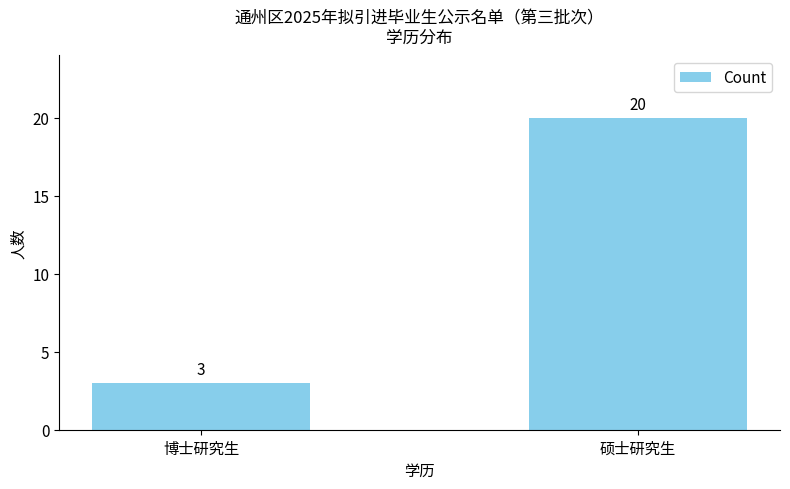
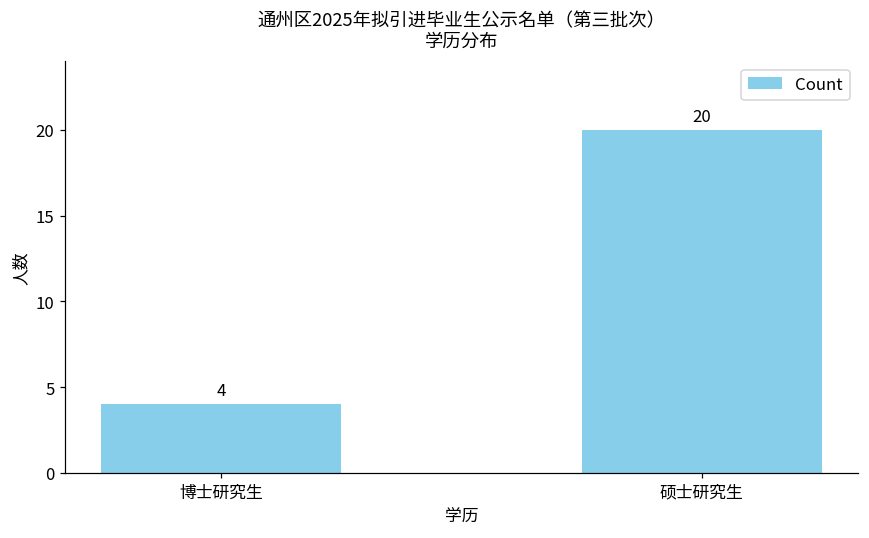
博士研究生: 3 -> 4
